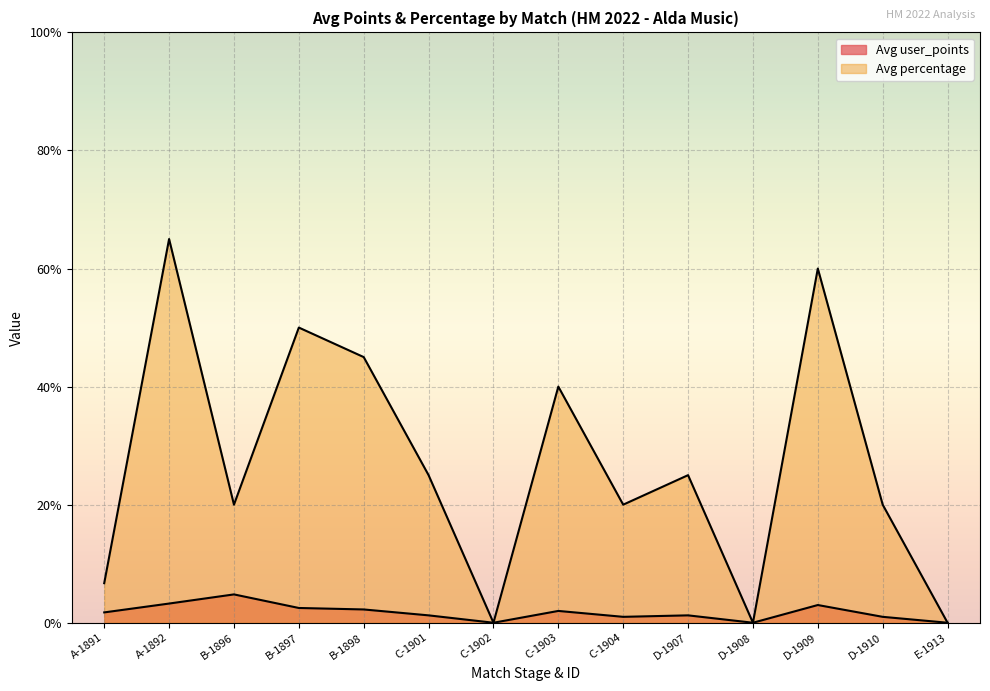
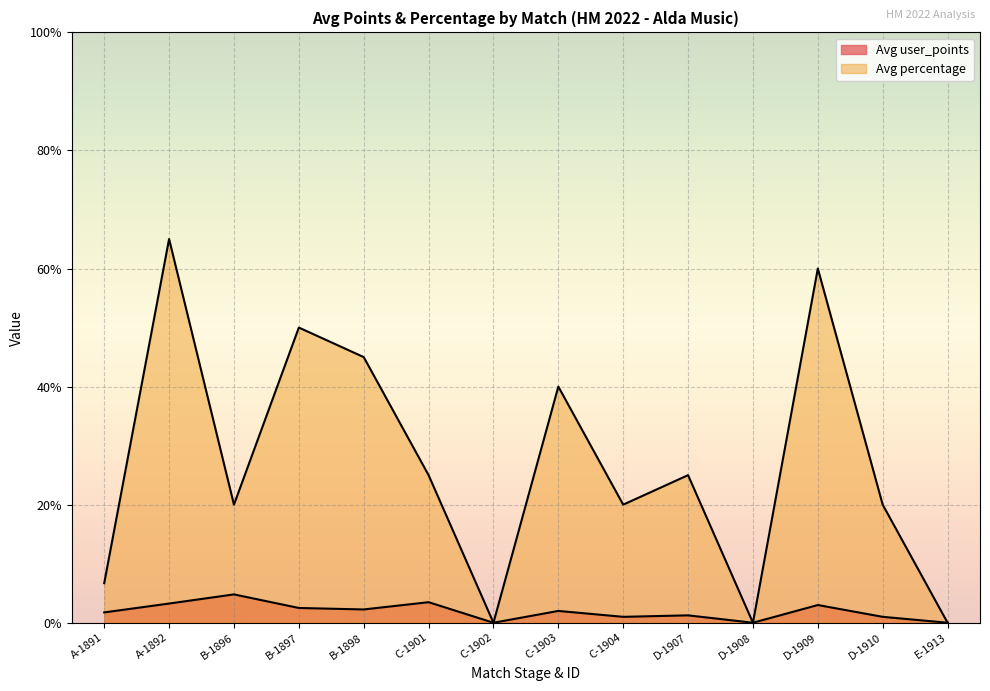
Avg user_points, C-1901: 1% -> 3%
